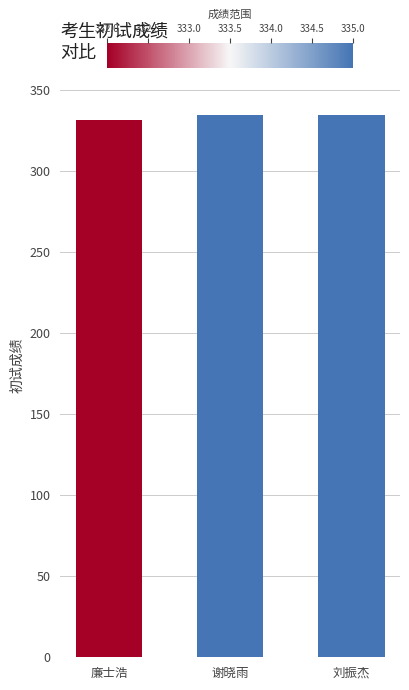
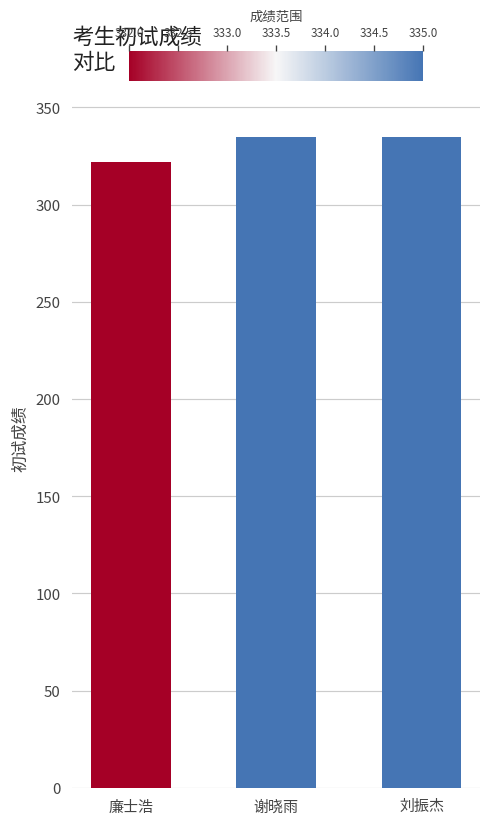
廉士浩: 332 -> 322
